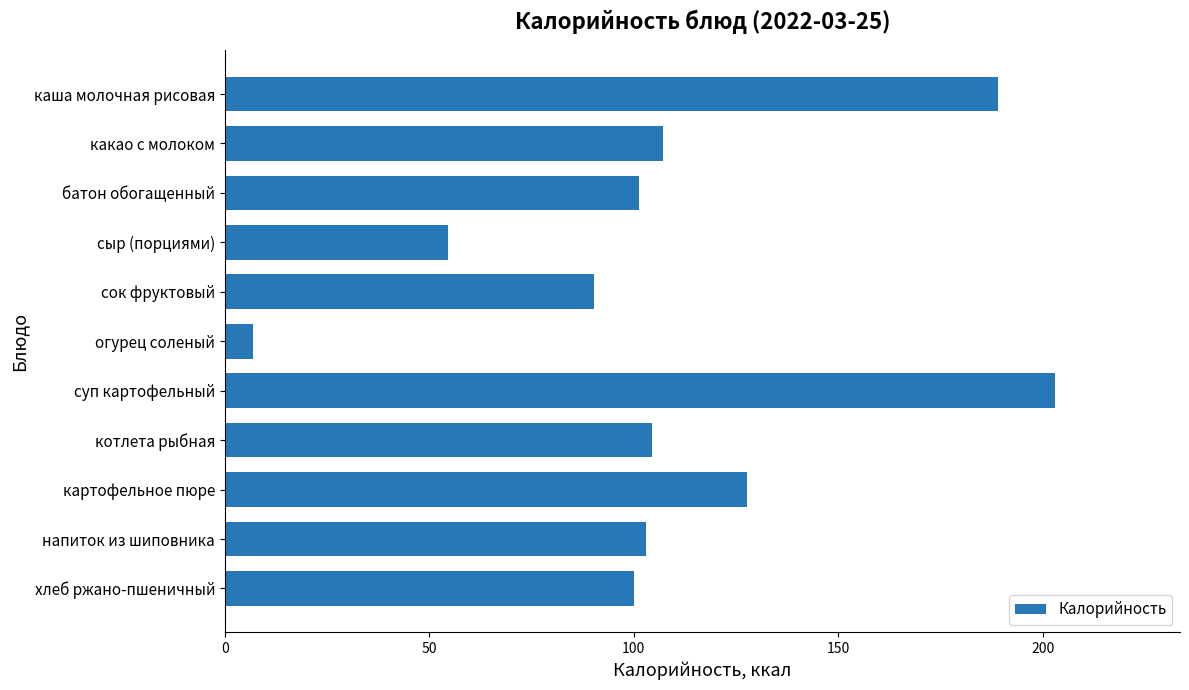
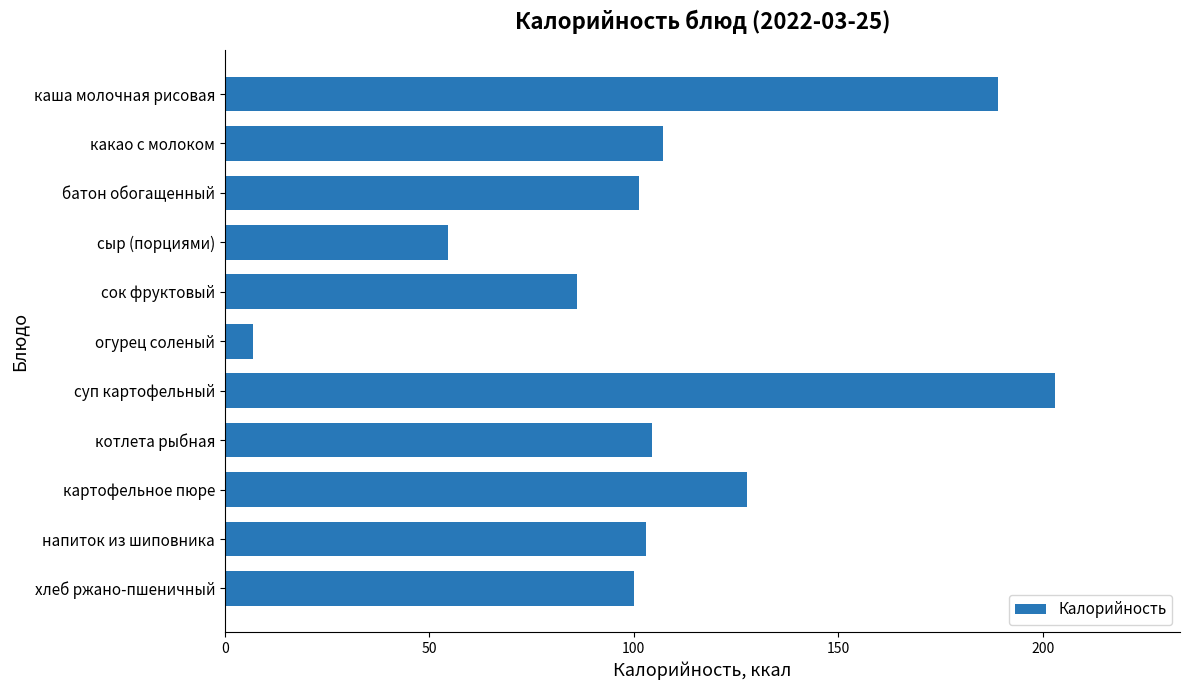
сок фруктовый: 90 -> 86
